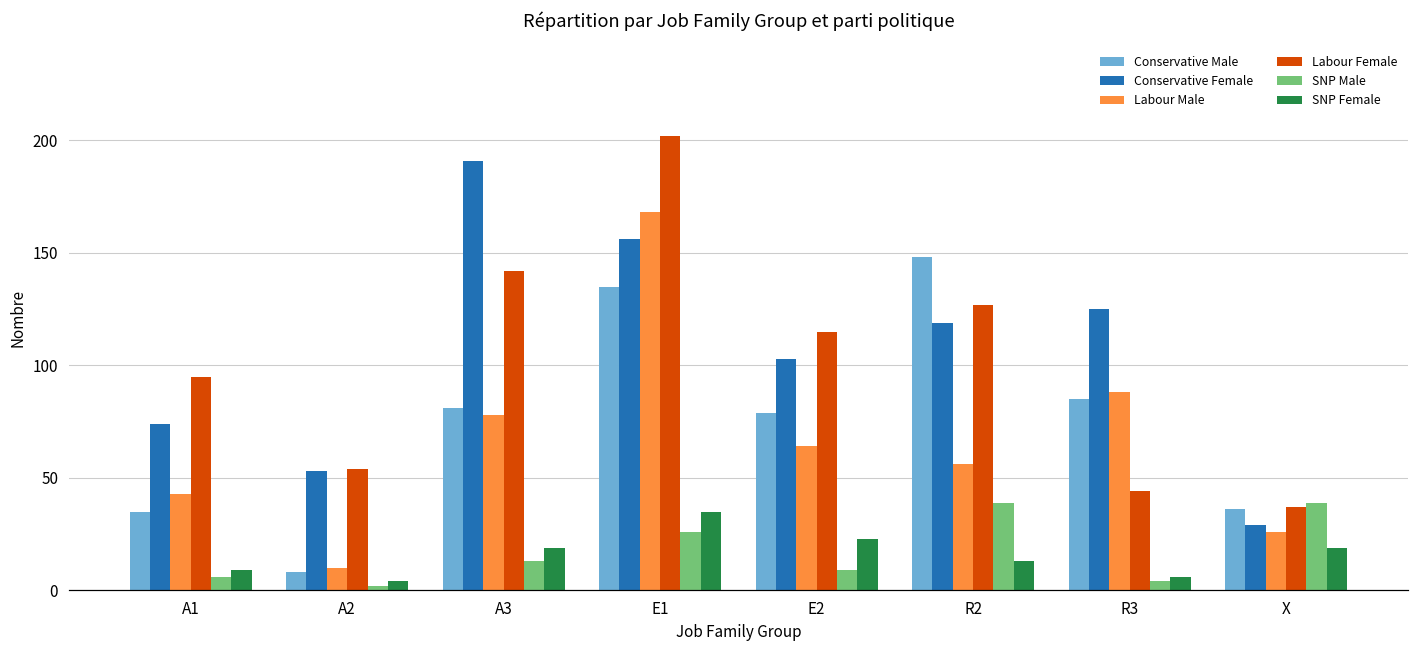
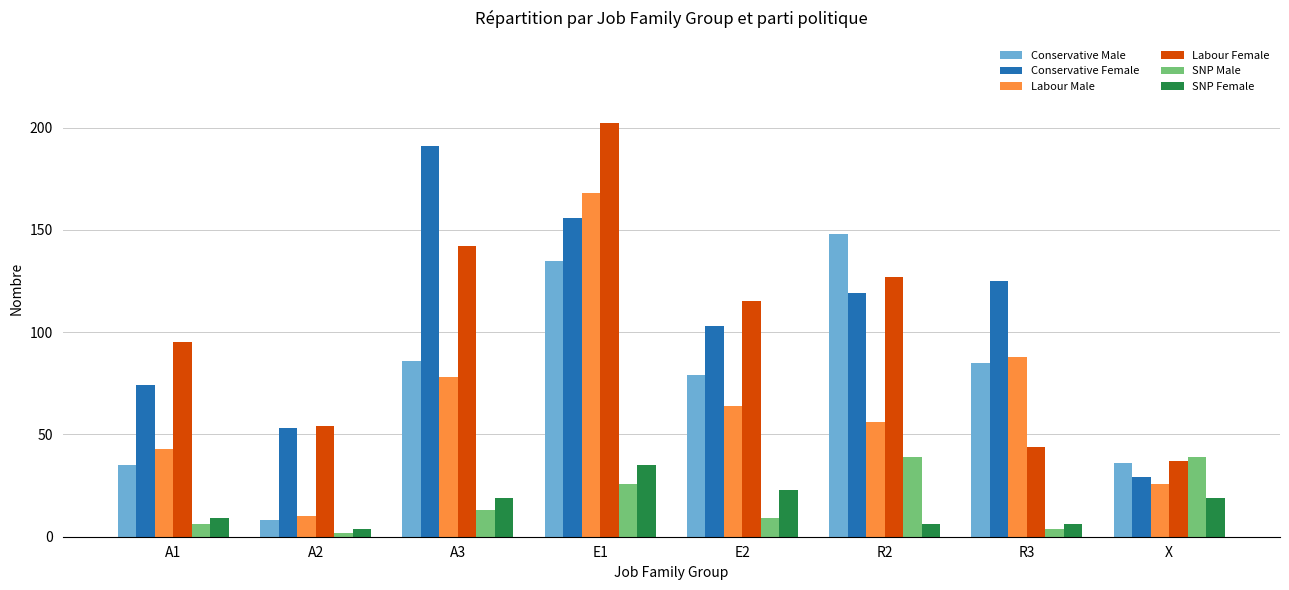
Conservative Male, A3: 81 -> 86
SNP Female, R2: 13 -> 6
